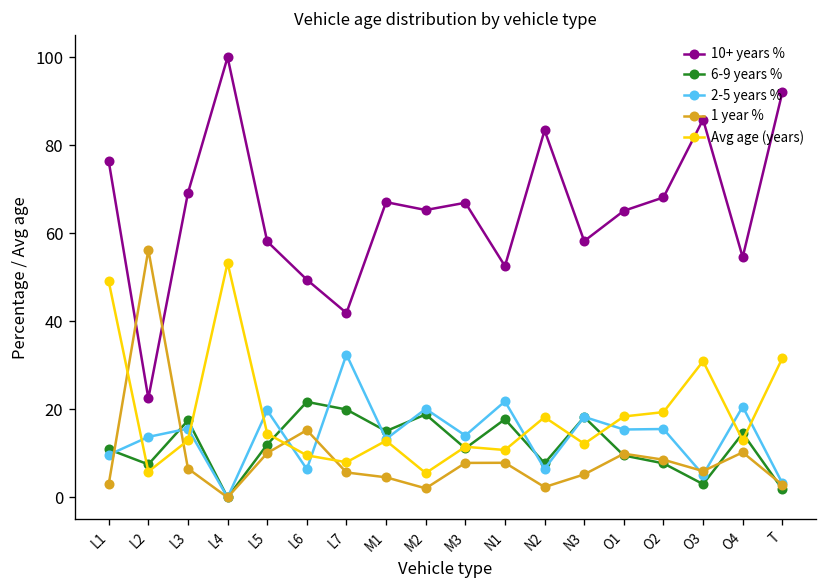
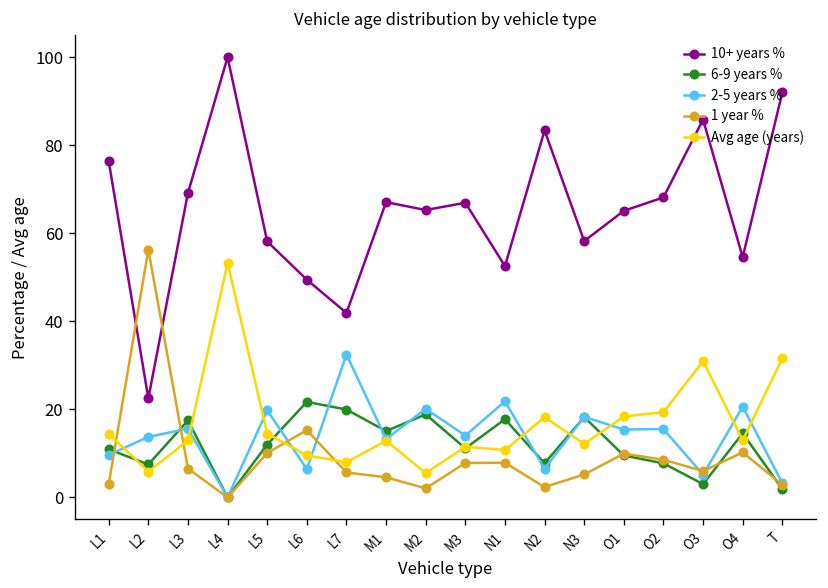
Avg age (years), L1: 49 -> 14
